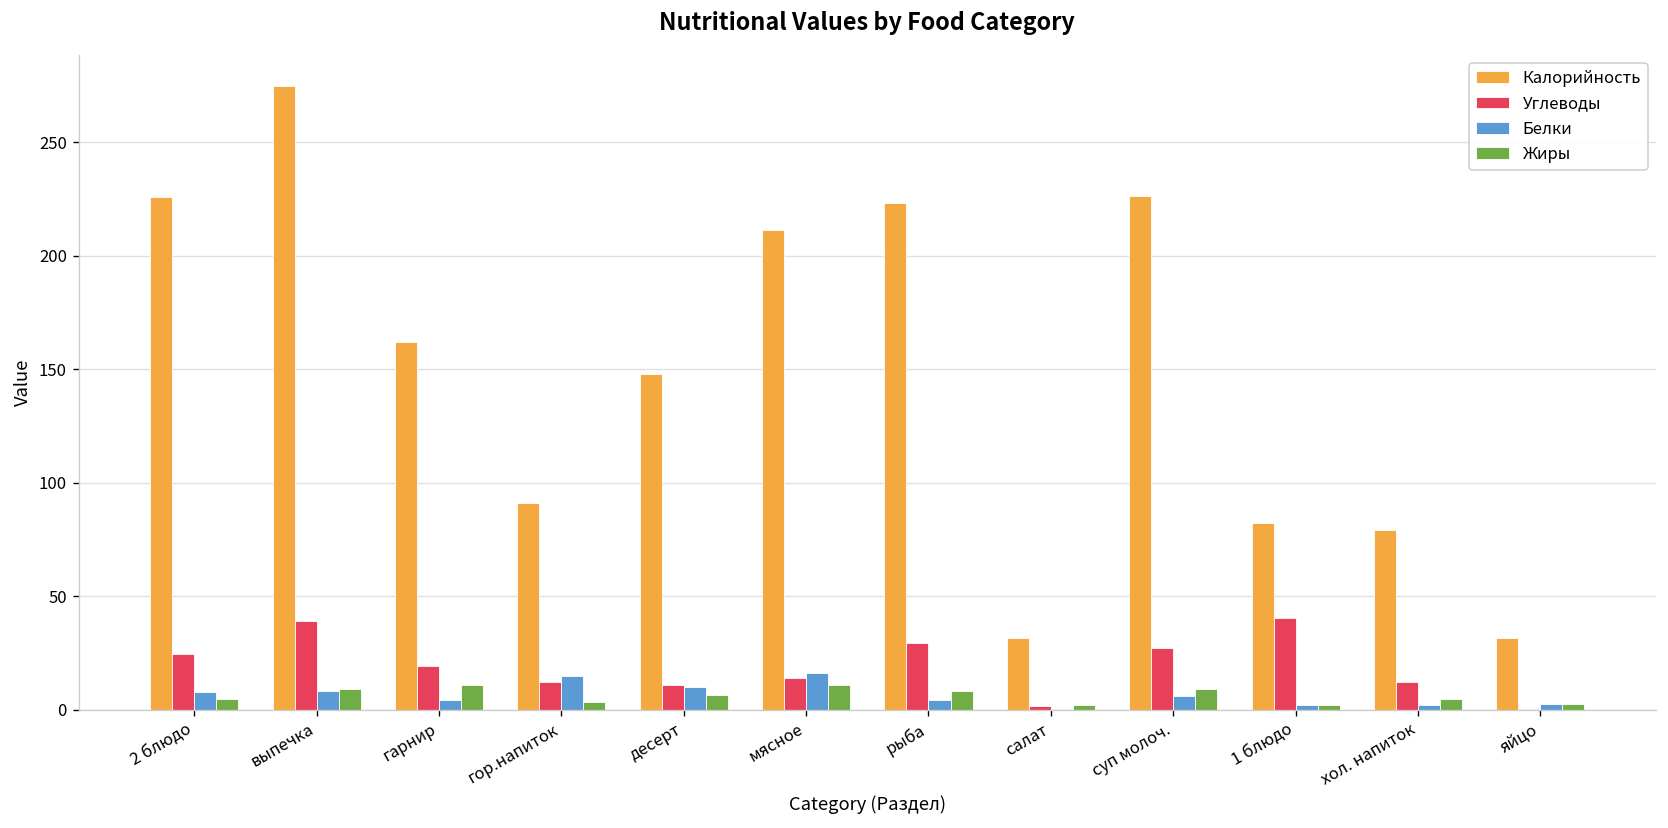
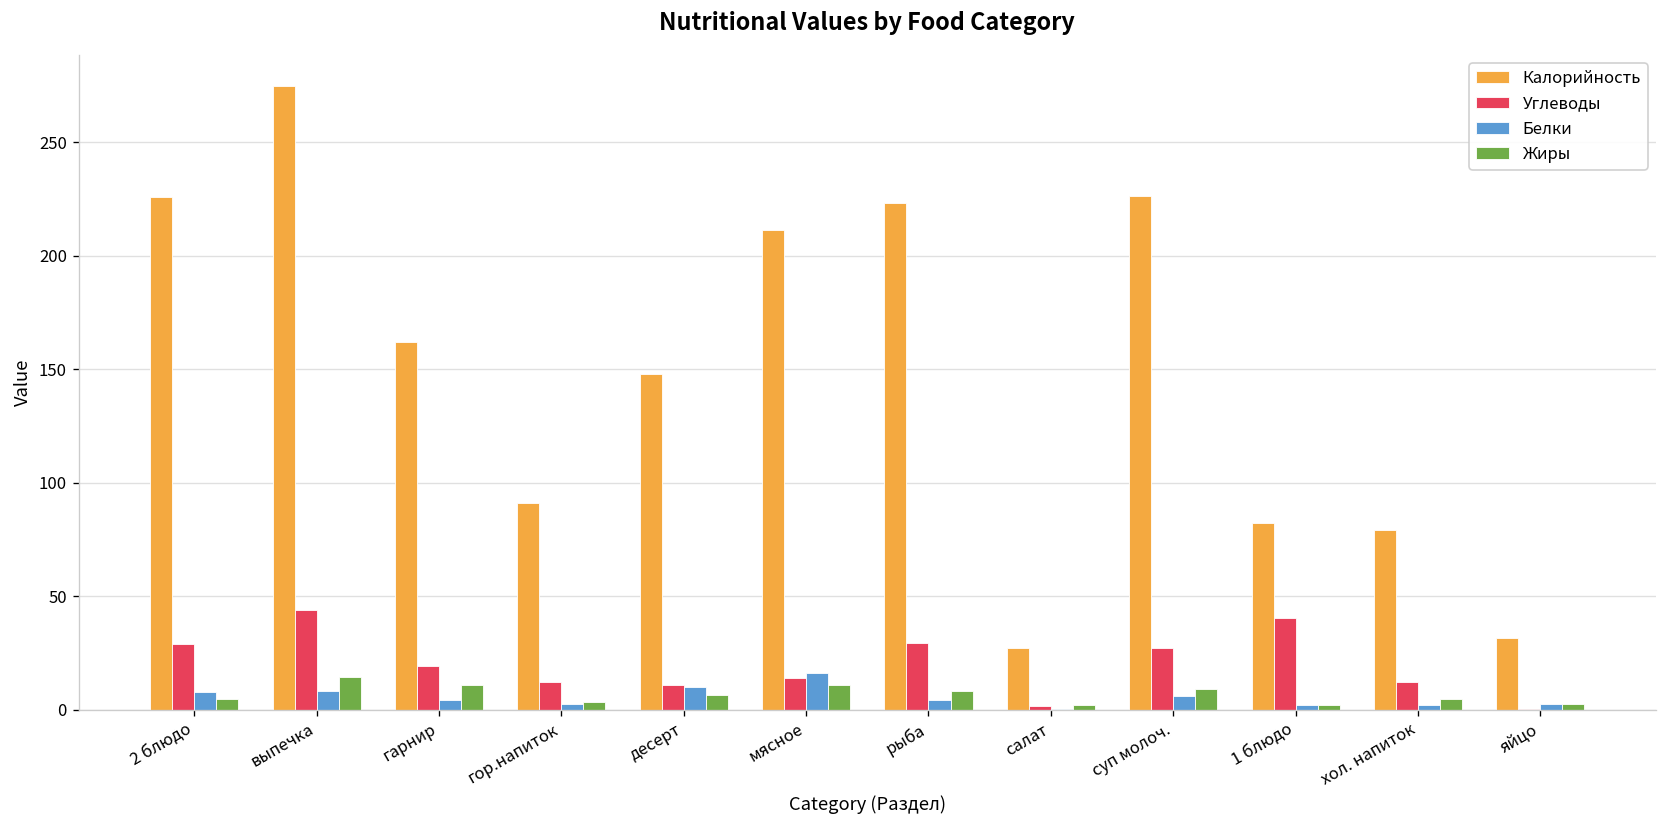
Углеводы, 2 блюдо: 25 -> 29
Углеводы, выпечка: 39 -> 44
Жиры, выпечка: 9 -> 14
Белки, гор.напиток: 15 -> 3
Калорийность, салат: 32 -> 27
